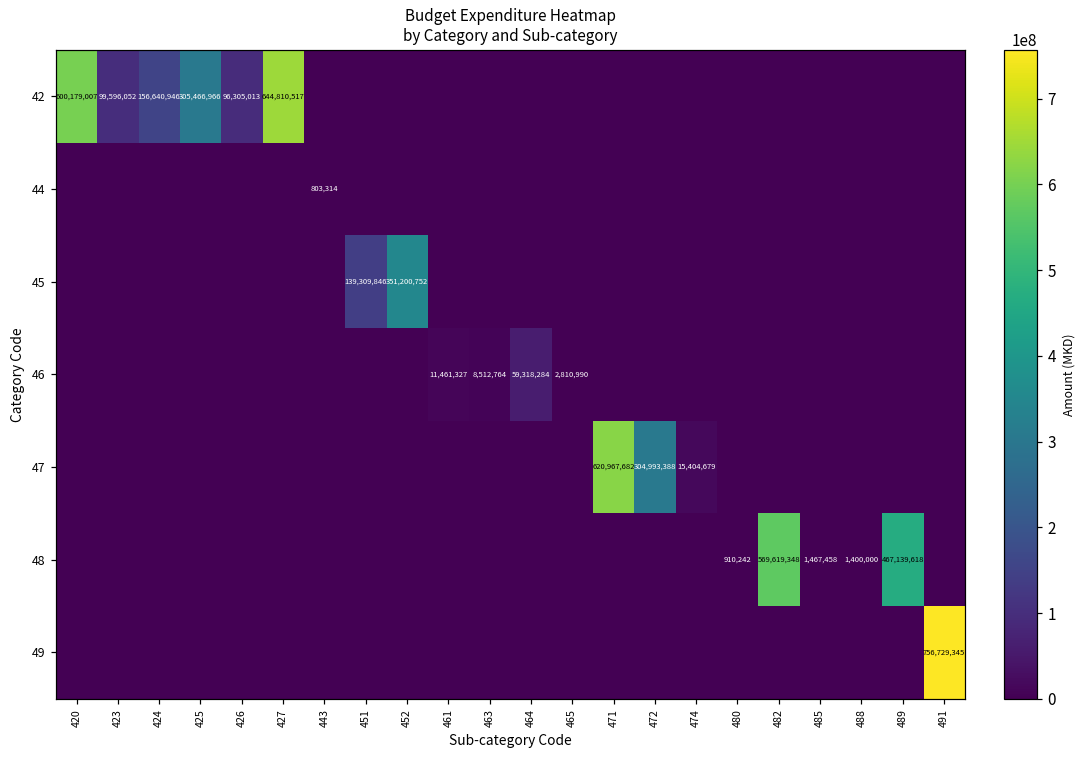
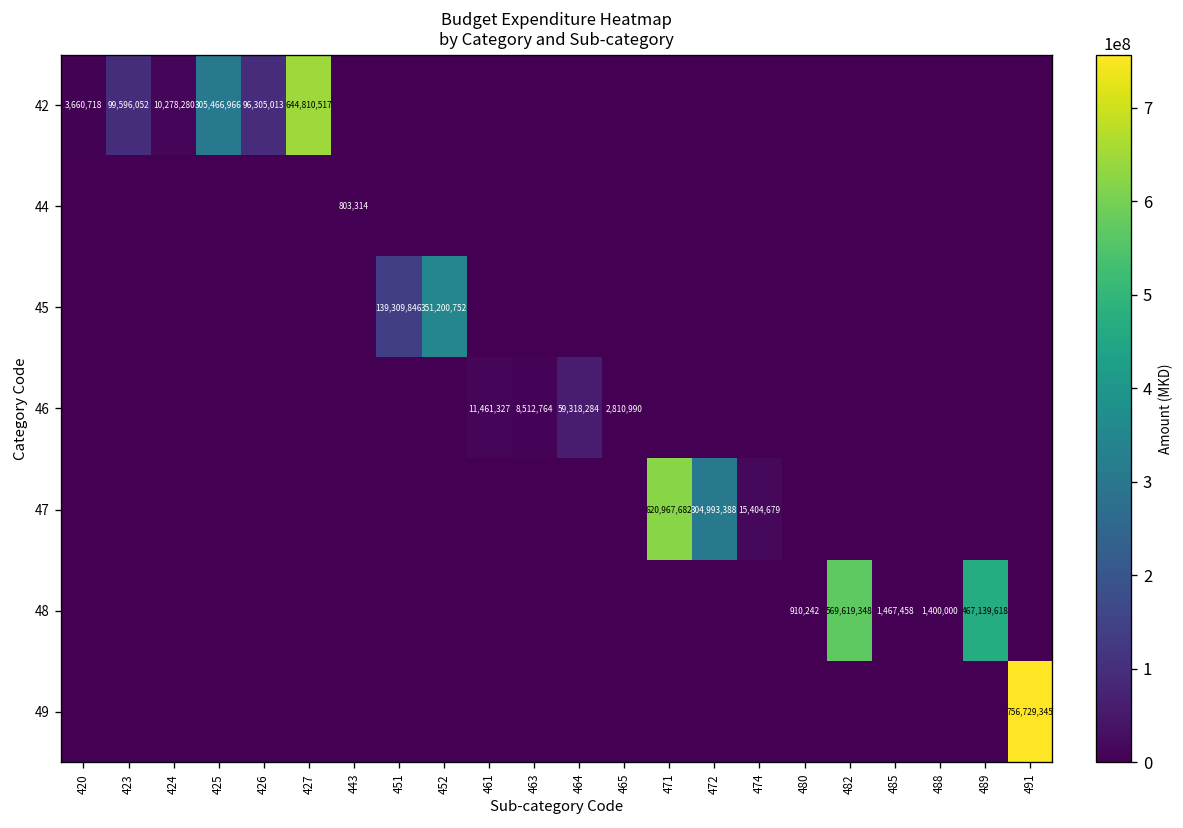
42, 420: 600,179,007 -> 3,660,718
42, 424: 156,640,946 -> 10,278,280
